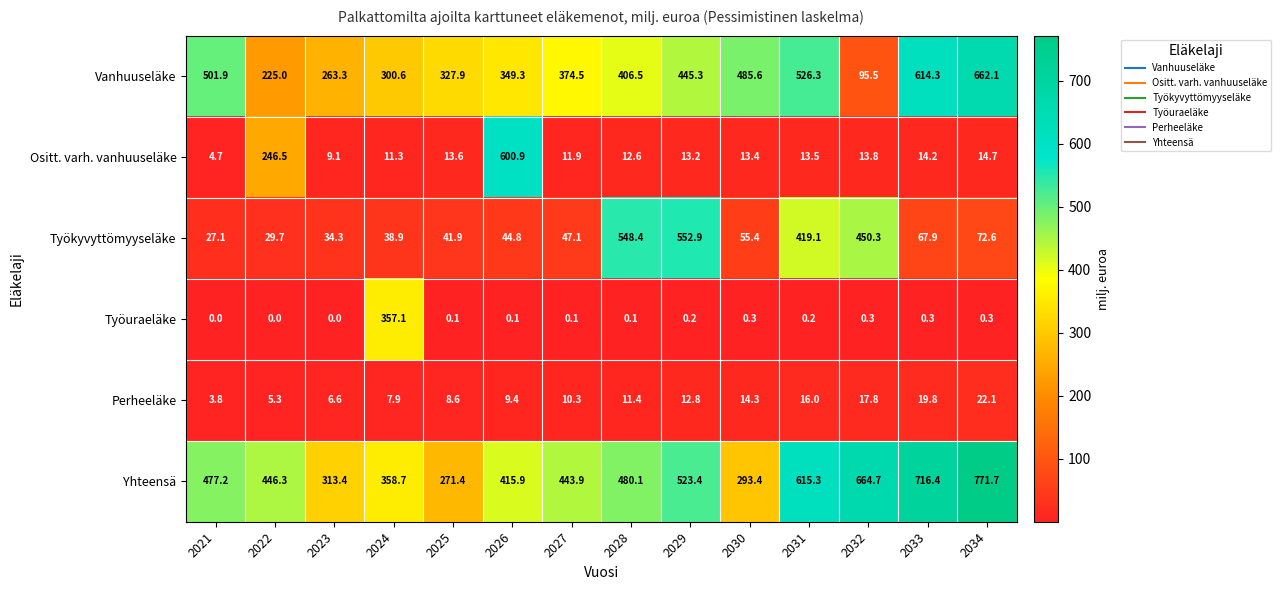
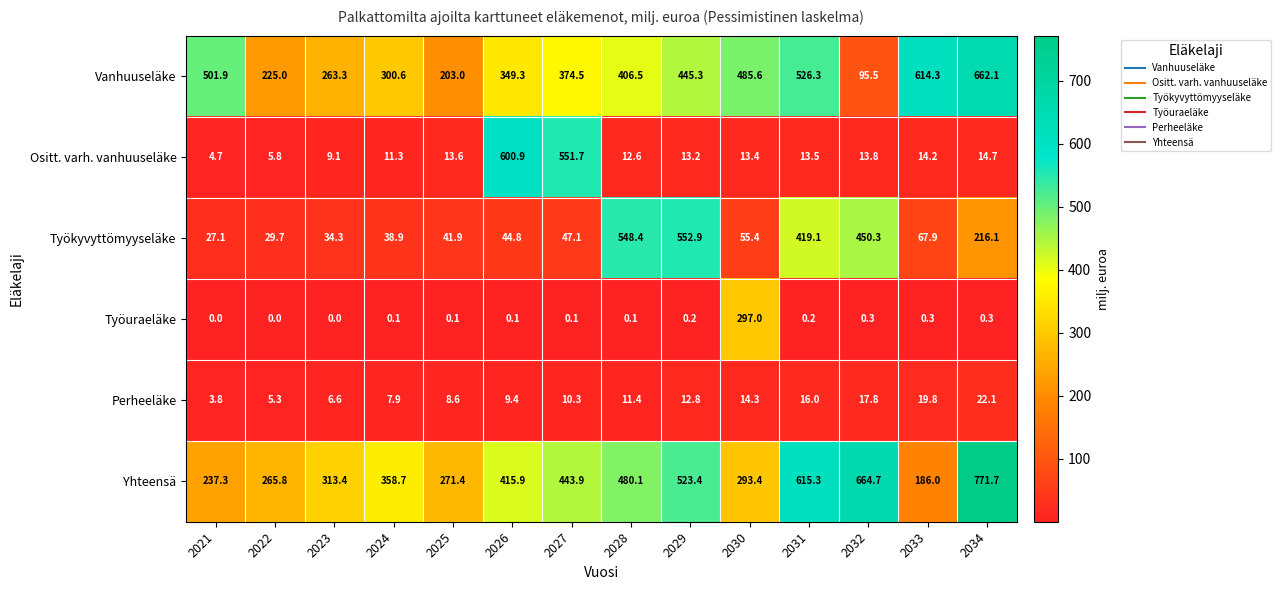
Vanhuuseläke, 2025: 327.9 -> 203.0
Ositt. varh. vanhuuseläke, 2022: 246.5 -> 5.8
Ositt. varh. vanhuuseläke, 2027: 11.9 -> 551.7
Työkyvyttömyyseläke, 2034: 72.6 -> 216.1
Työuraeläke, 2024: 357.1 -> 0.1
Työuraeläke, 2030: 0.3 -> 297.0
Yhteensä, 2021: 477.2 -> 237.3
Yhteensä, 2022: 446.3 -> 265.8
Yhteensä, 2033: 716.4 -> 186.0
